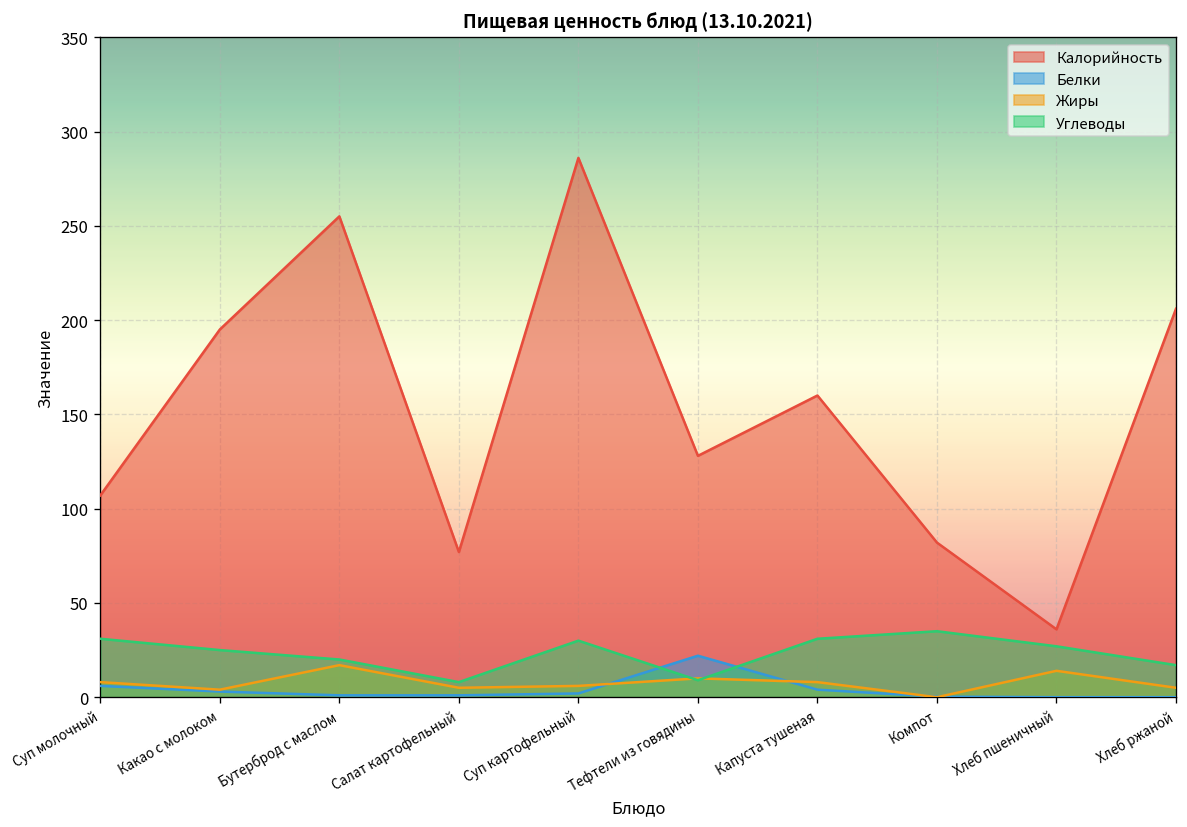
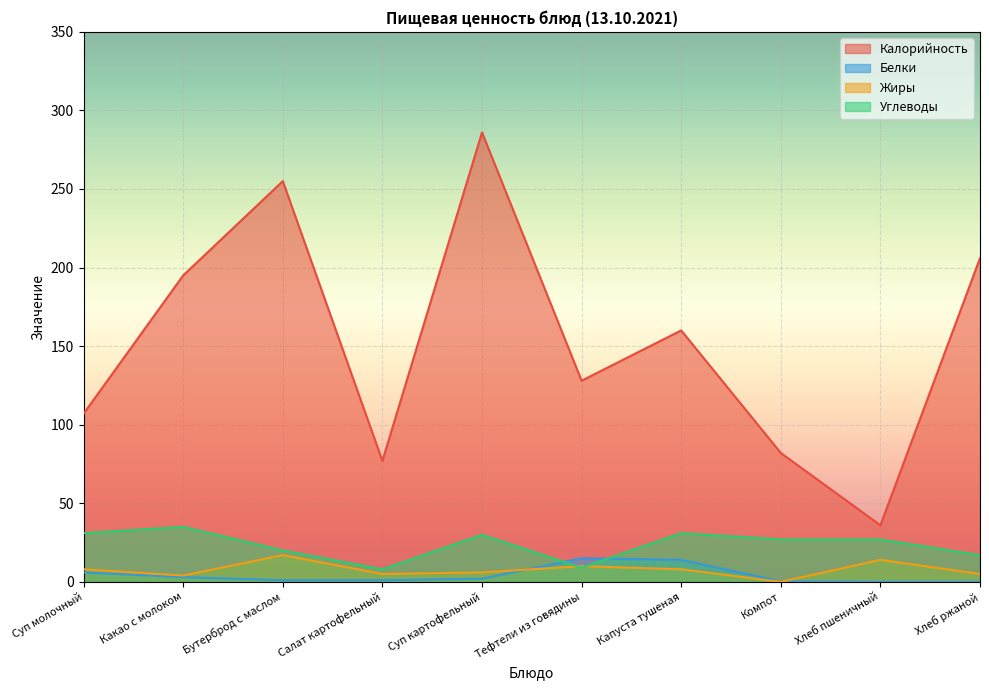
Углеводы, Какао с молоком: 25 -> 35
Белки, Тефтели из говядины: 22 -> 15
Белки, Капуста тушеная: 4 -> 14
Углеводы, Компот: 35 -> 27
